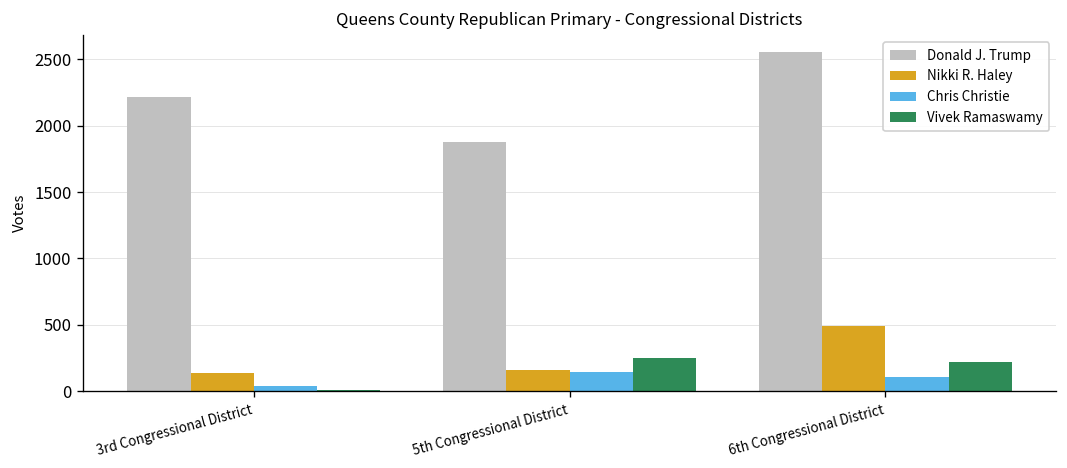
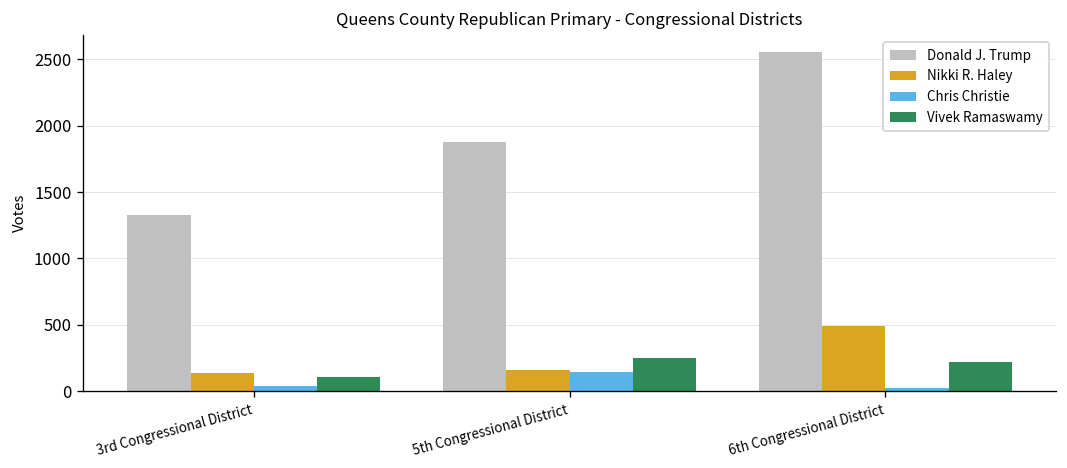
Donald J. Trump, 3rd Congressional District: 2220 -> 1320
Vivek Ramaswamy, 3rd Congressional District: 10 -> 110
Chris Christie, 6th Congressional District: 110 -> 30
